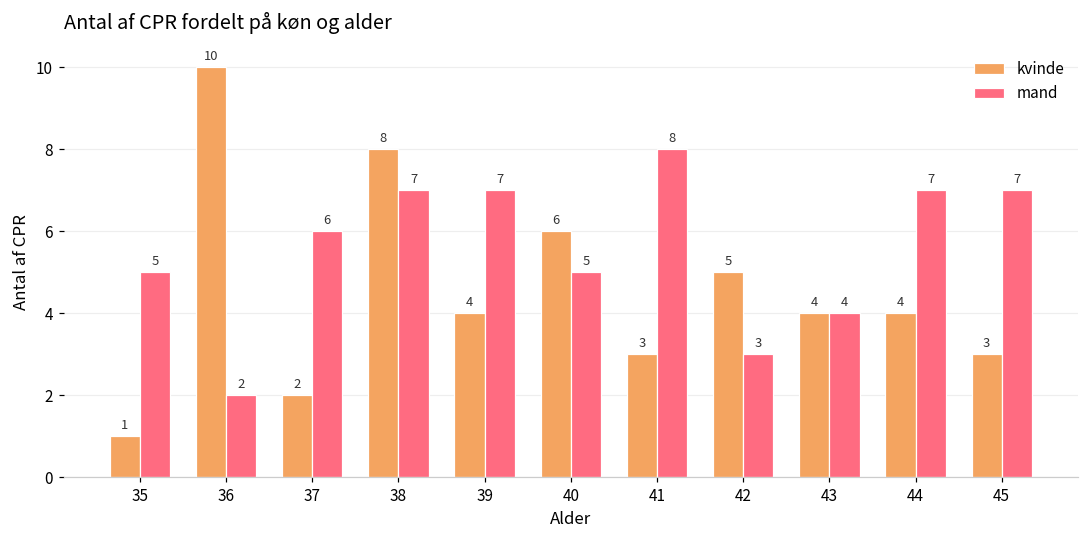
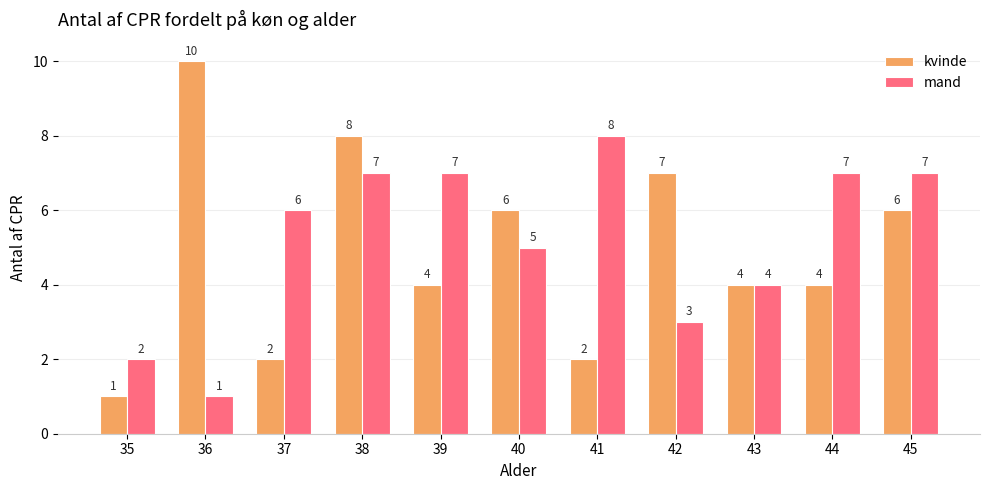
mand, 35: 5 -> 2
mand, 36: 2 -> 1
kvinde, 41: 3 -> 2
kvinde, 42: 5 -> 7
kvinde, 45: 3 -> 6
